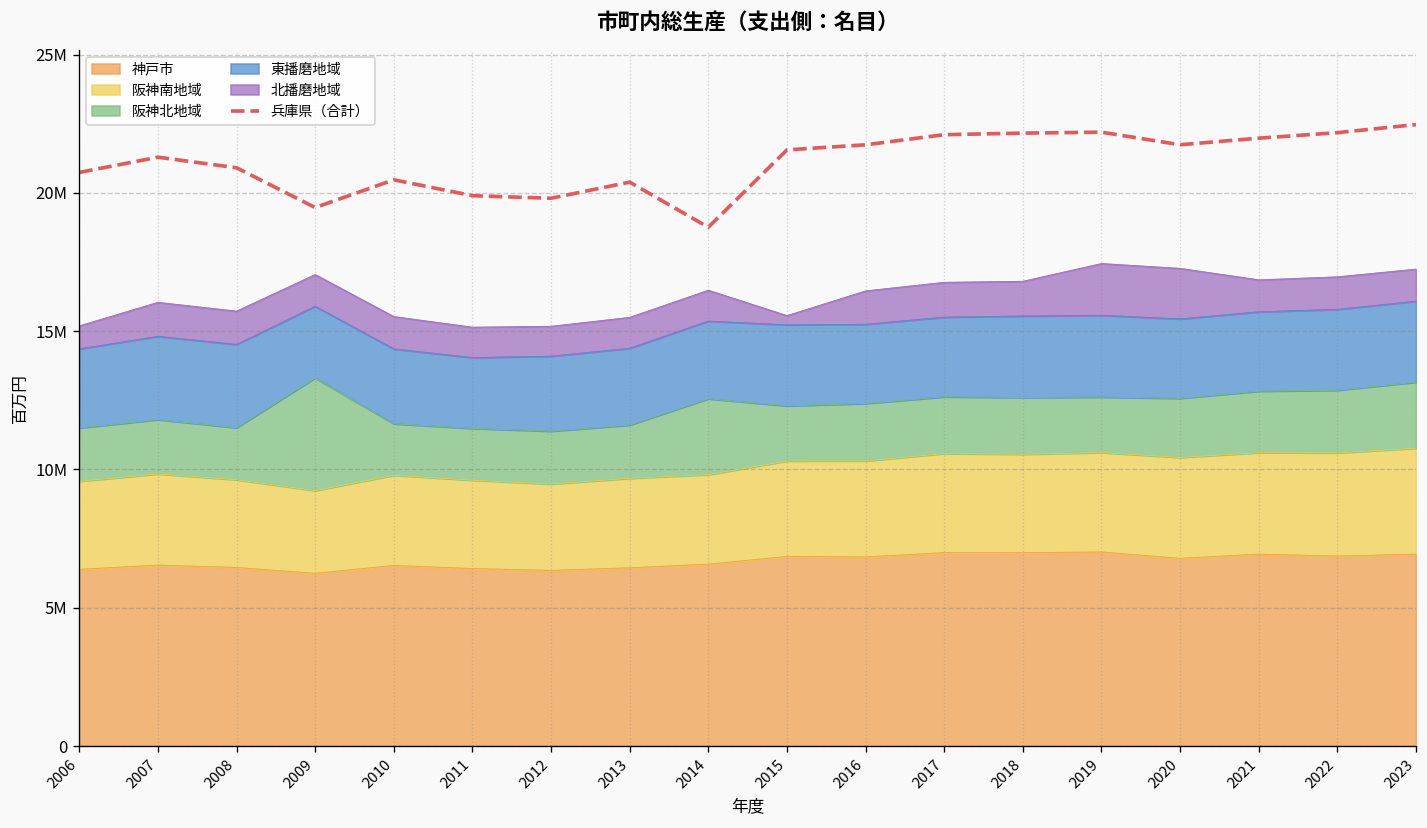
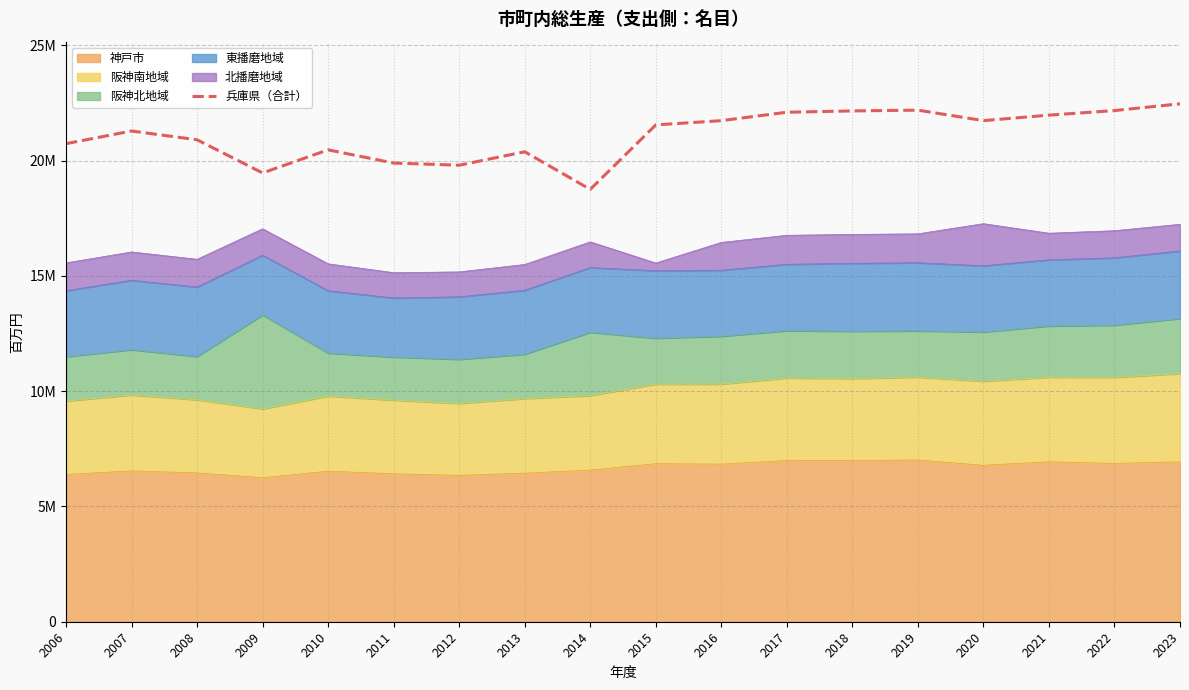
北播磨地域, 2006: 800000 -> 1200000
北播磨地域, 2019: 1900000 -> 1300000
